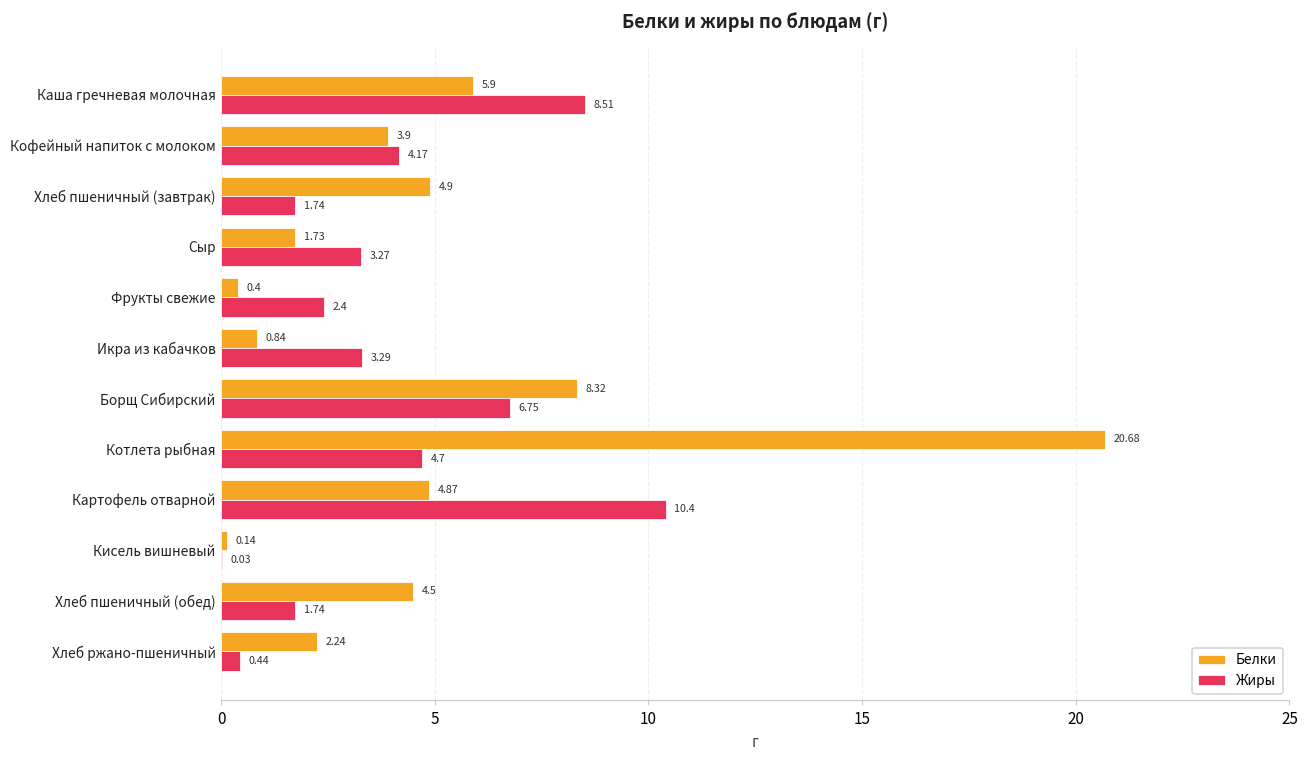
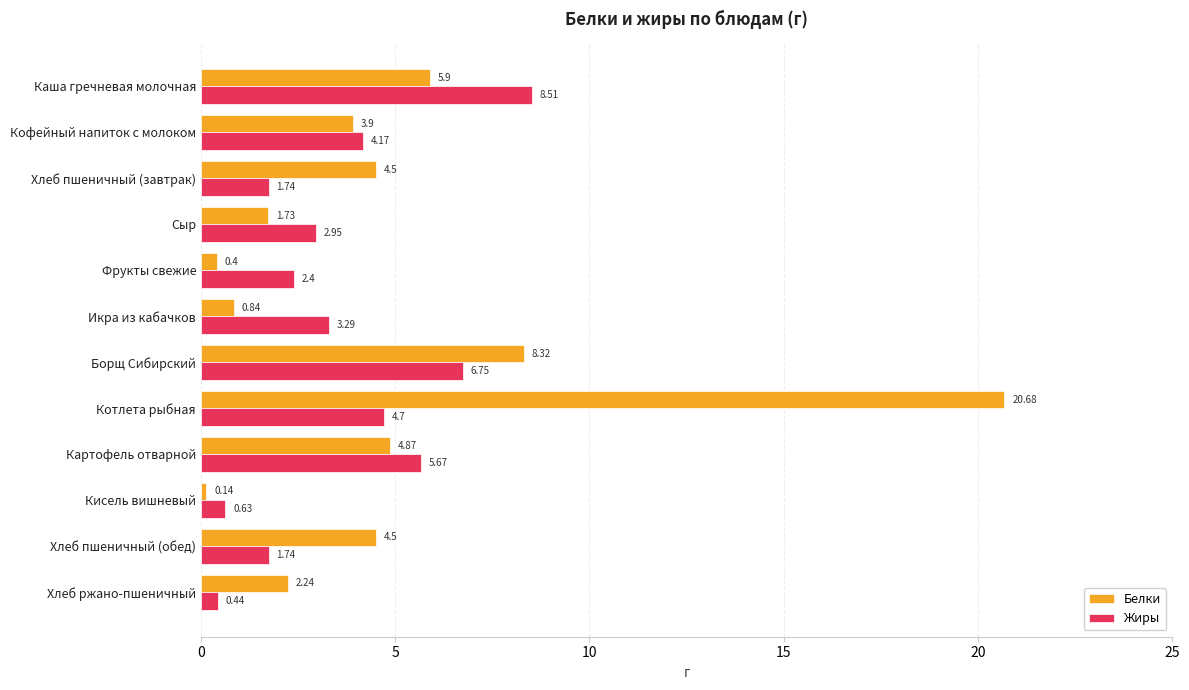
Белки, Хлеб пшеничный (завтрак): 4.9 -> 4.5
Жиры, Сыр: 3.27 -> 2.95
Жиры, Картофель отварной: 10.4 -> 5.67
Жиры, Кисель вишневый: 0.03 -> 0.63
